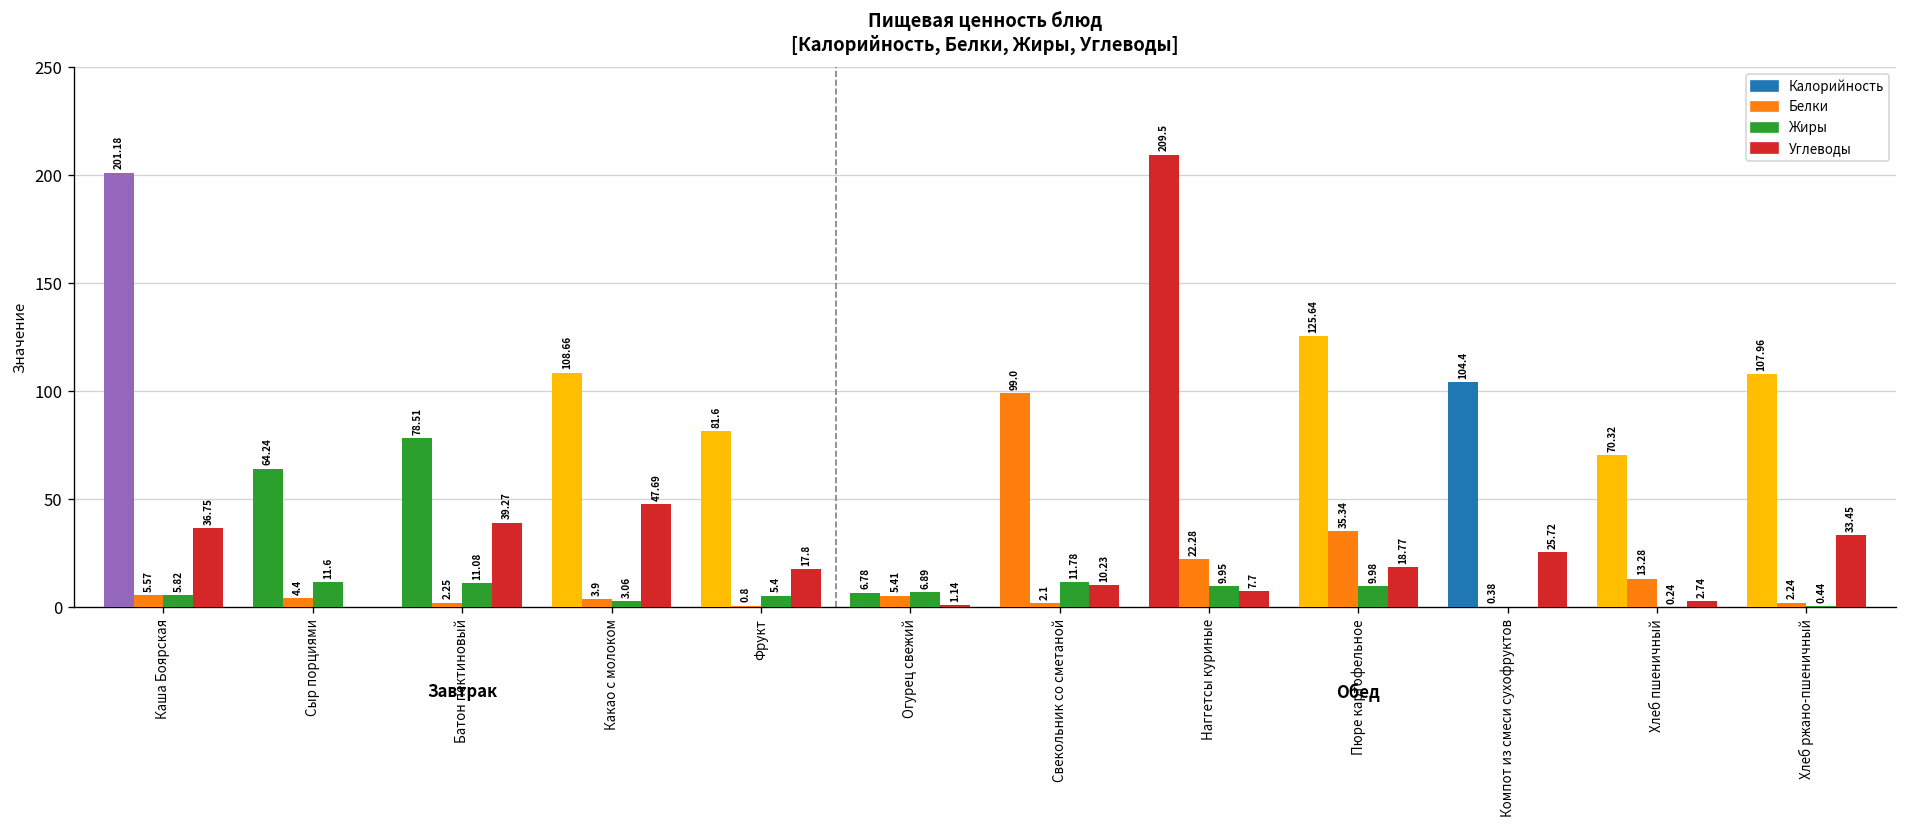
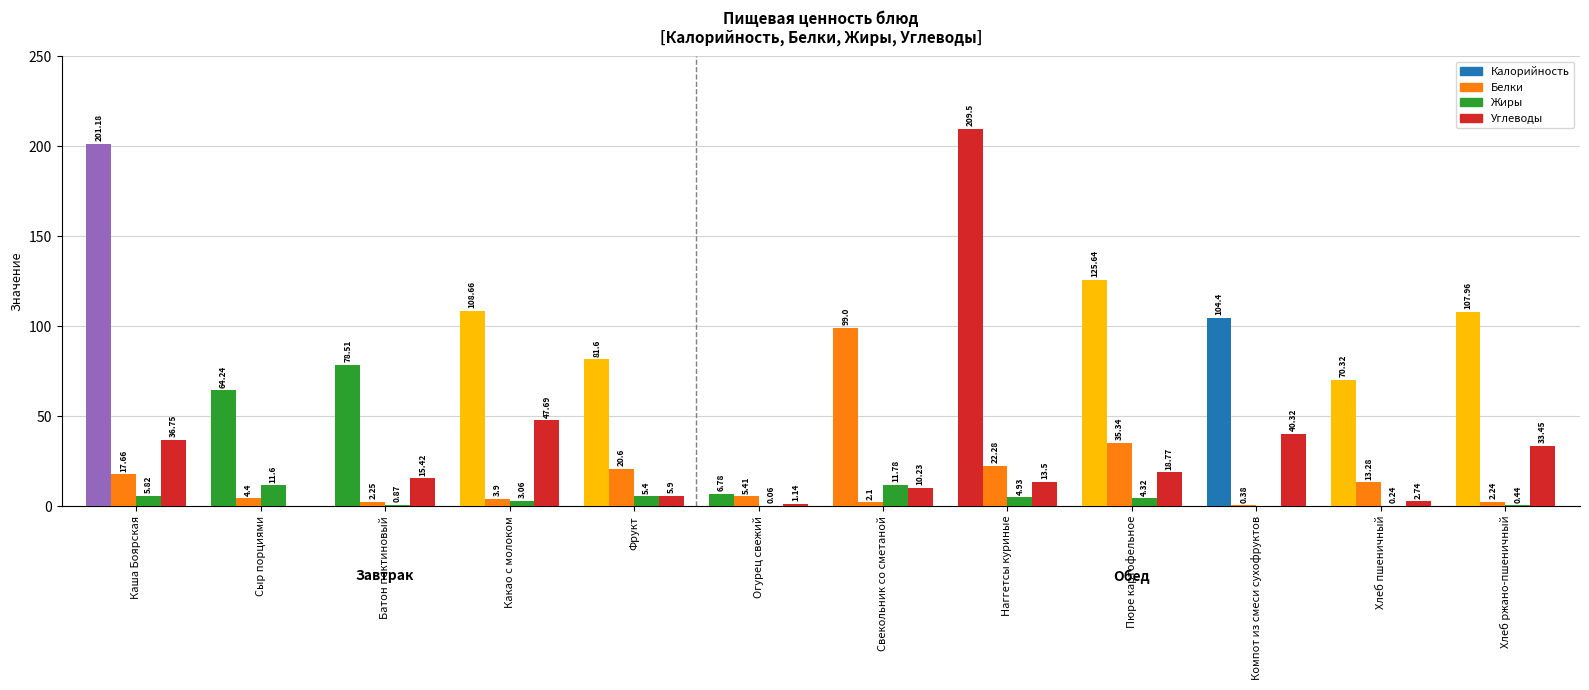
Белки, Каша Боярская: 5.57 -> 17.66
Жиры, Батон пектиновый: 11.08 -> 0.87
Углеводы, Батон пектиновый: 39.27 -> 15.42
Белки, Фрукт: 0.8 -> 20.6
Углеводы, Фрукт: 17.8 -> 5.9
Жиры, Огурец свежий: 6.89 -> 0.06
Жиры, Наггетсы куриные: 9.95 -> 4.93
Углеводы, Наггетсы куриные: 7.7 -> 13.5
Жиры, Пюре картофельное: 9.98 -> 4.32
Углеводы, Компот из смеси сухофруктов: 25.72 -> 40.32
